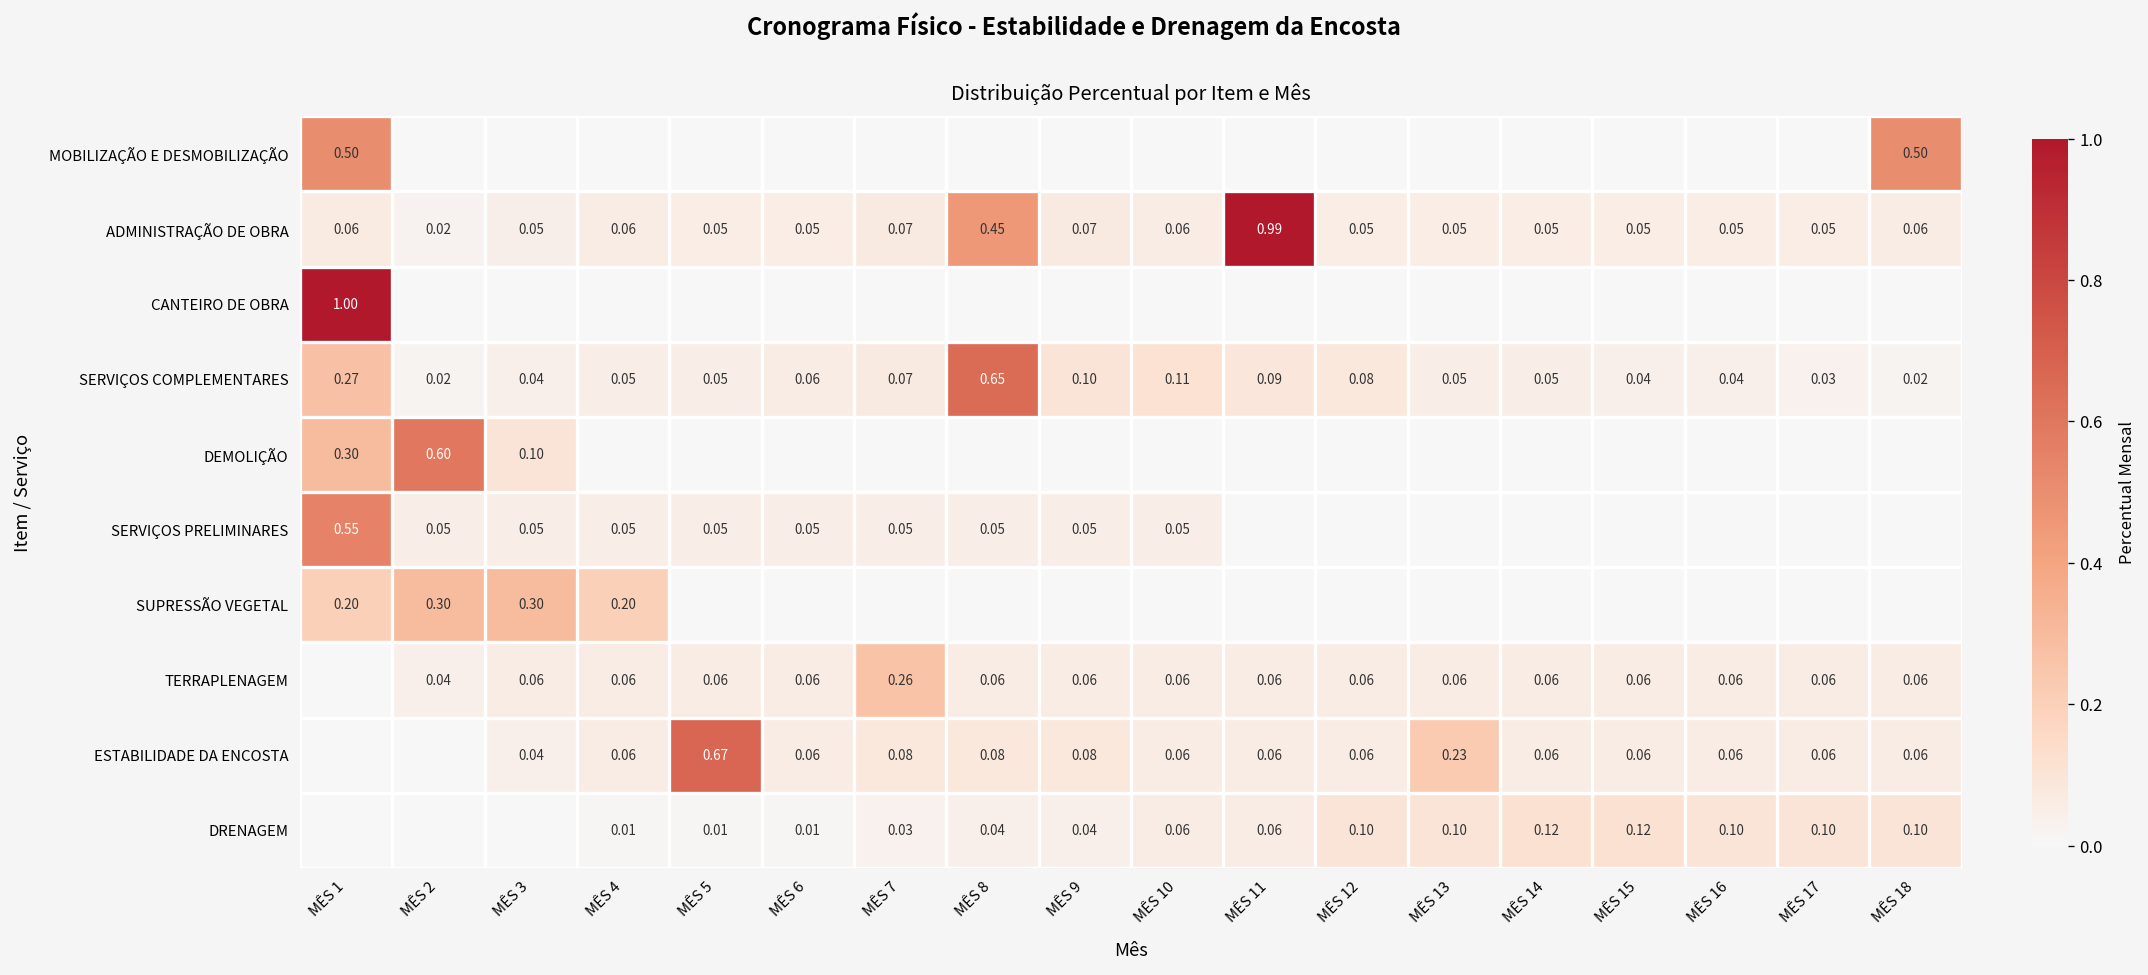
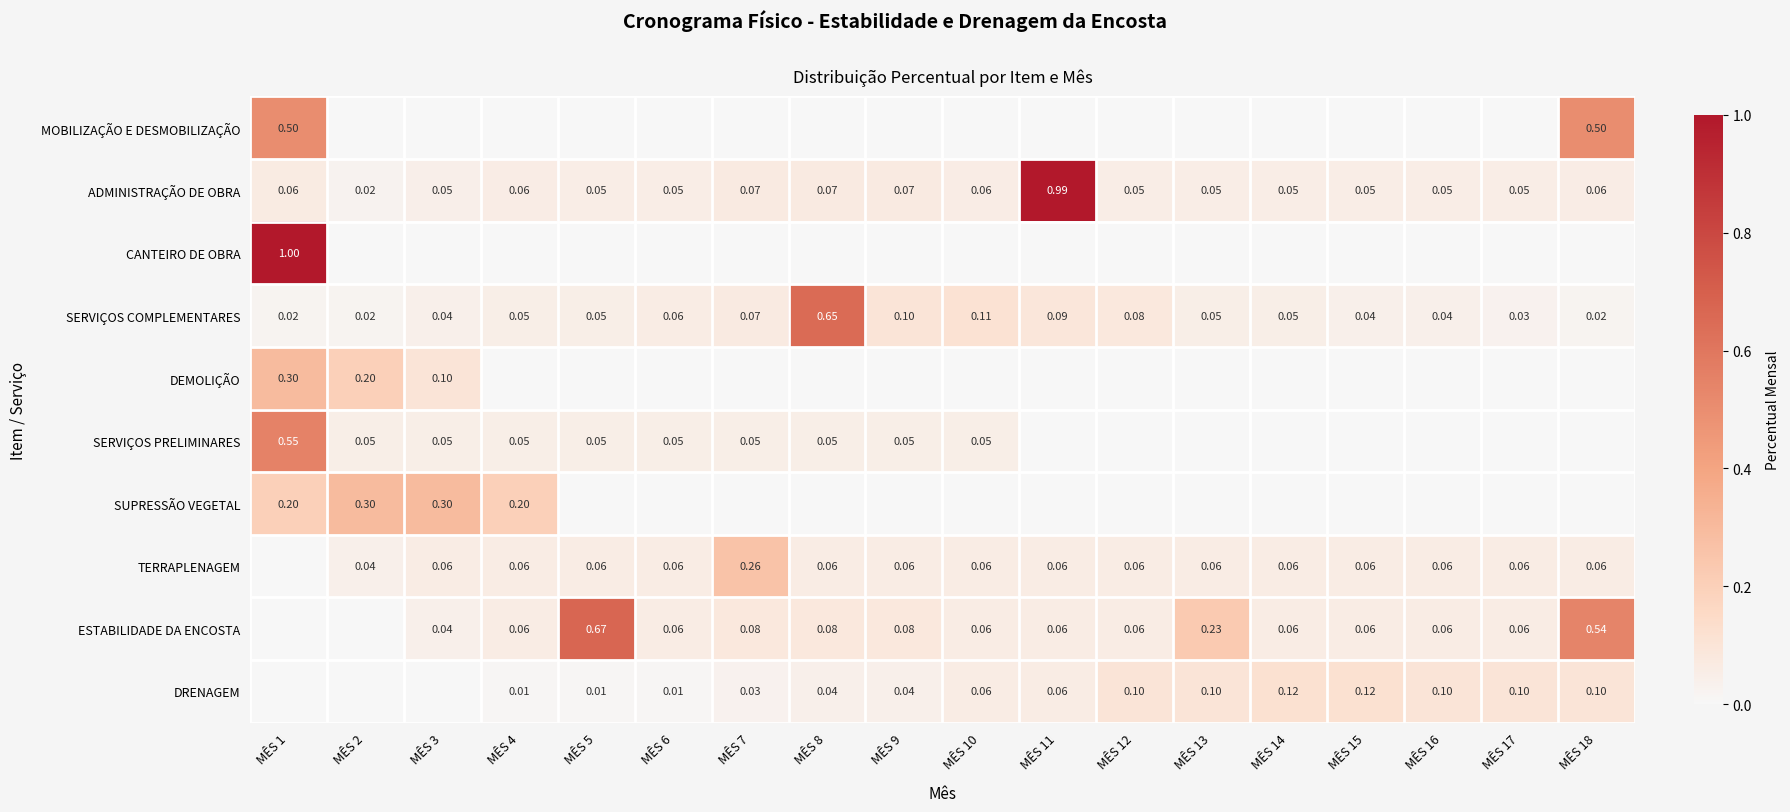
ADMINISTRAÇÃO DE OBRA, MÊS 8: 0.45 -> 0.07
SERVIÇOS COMPLEMENTARES, MÊS 1: 0.27 -> 0.02
DEMOLIÇÃO, MÊS 2: 0.60 -> 0.20
ESTABILIDADE DA ENCOSTA, MÊS 18: 0.06 -> 0.54
